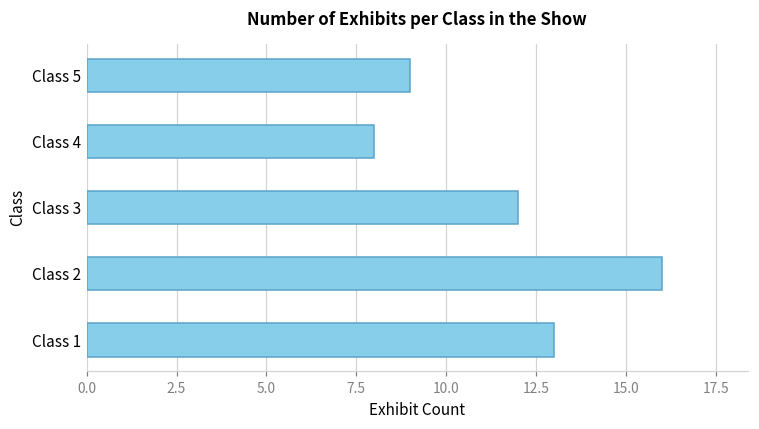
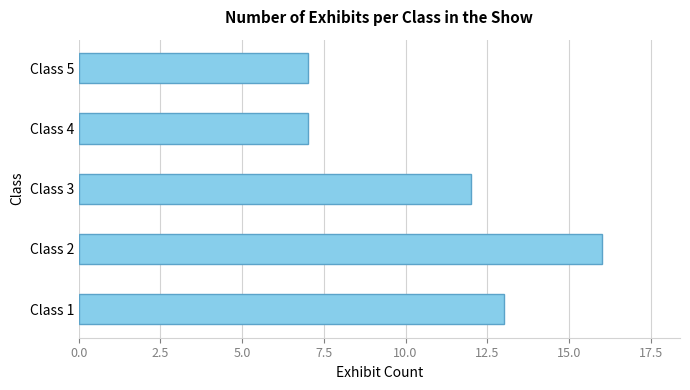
Class 5: 9 -> 7
Class 4: 8 -> 7
